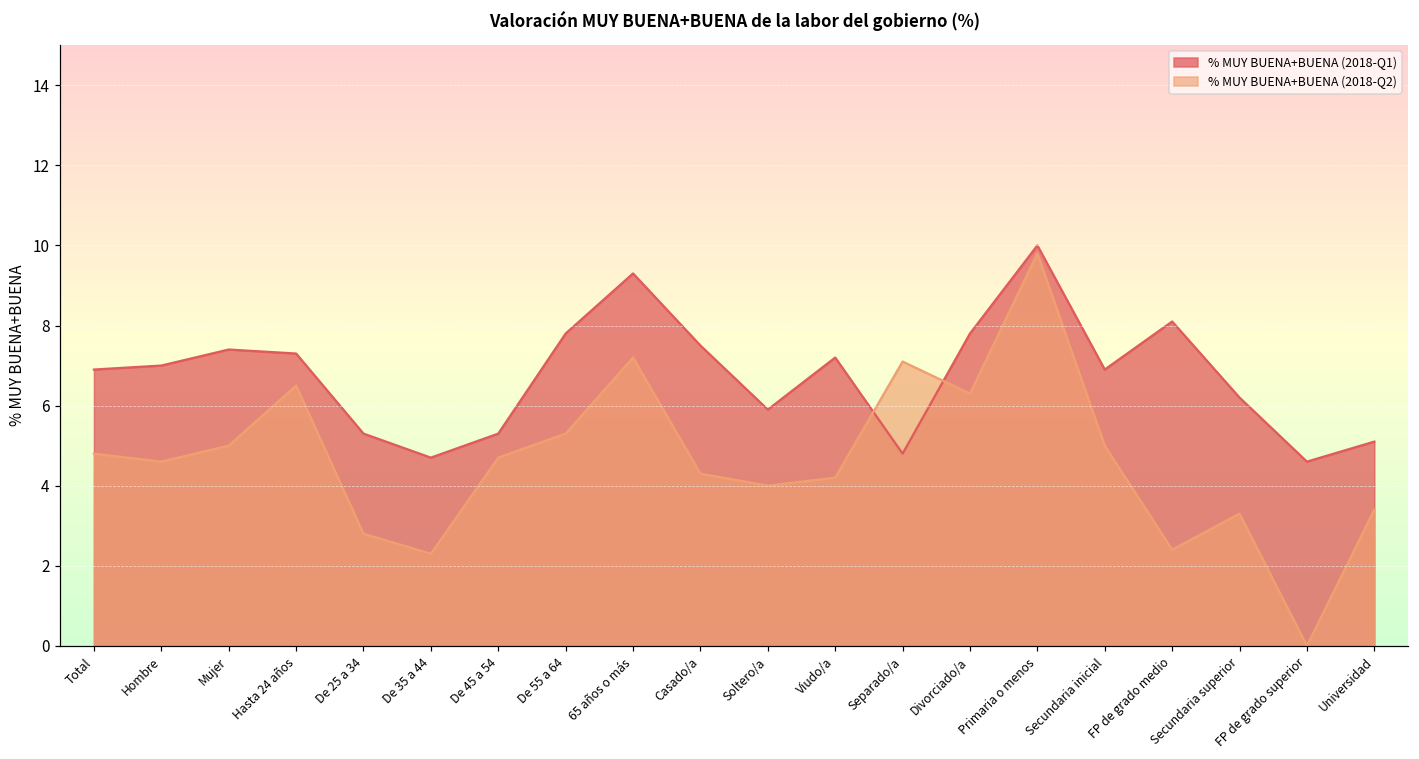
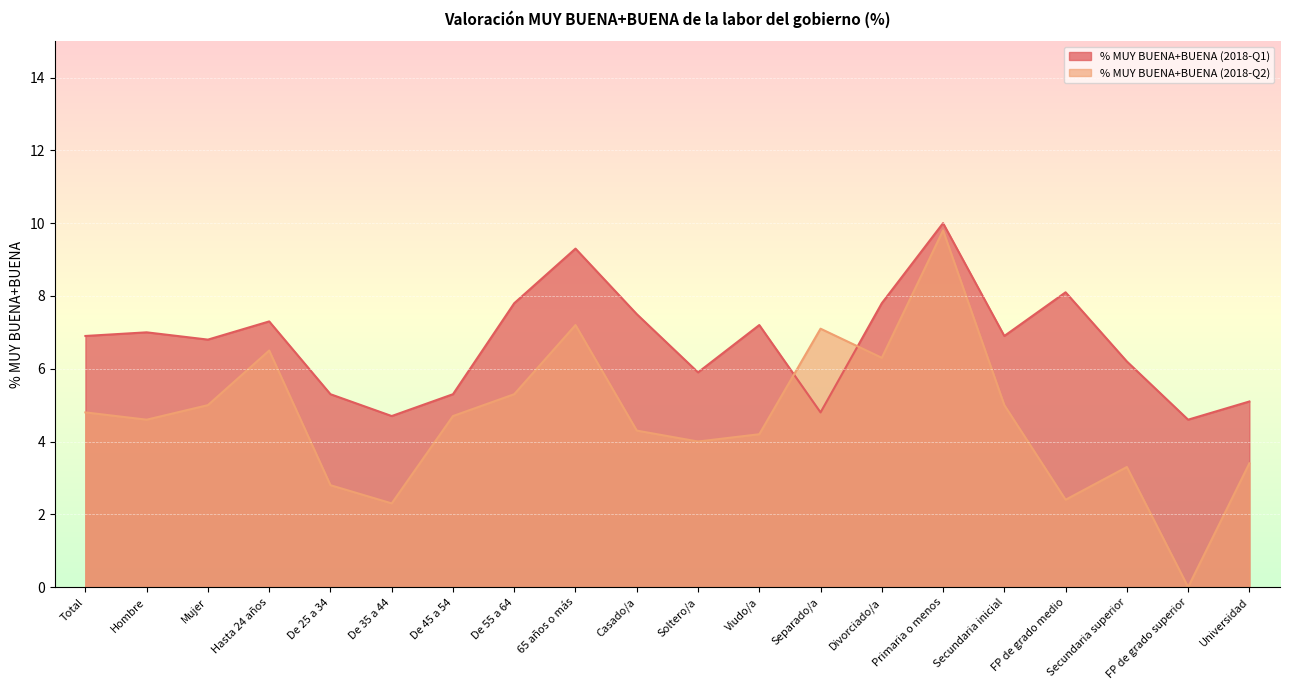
% MUY BUENA+BUENA (2018-Q1), Mujer: 7.4 -> 6.8
